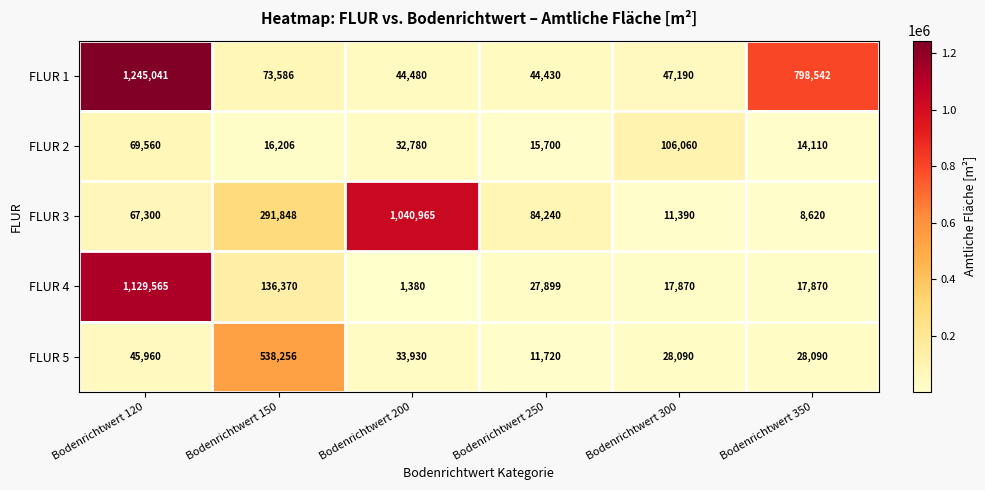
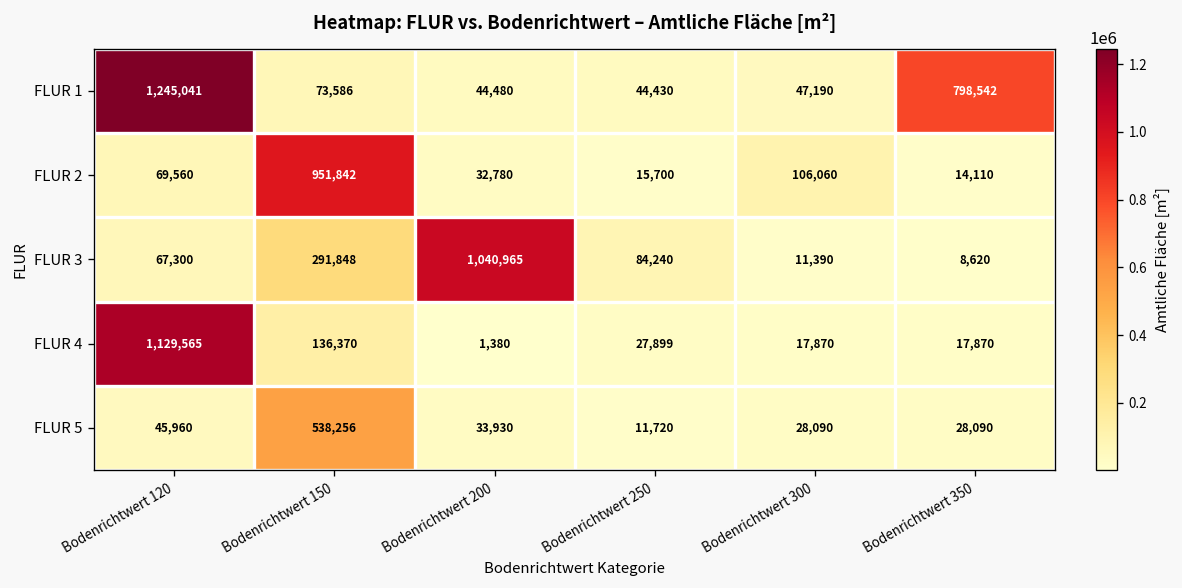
FLUR 2, Bodenrichtwert 150: 16,206 -> 951,842
